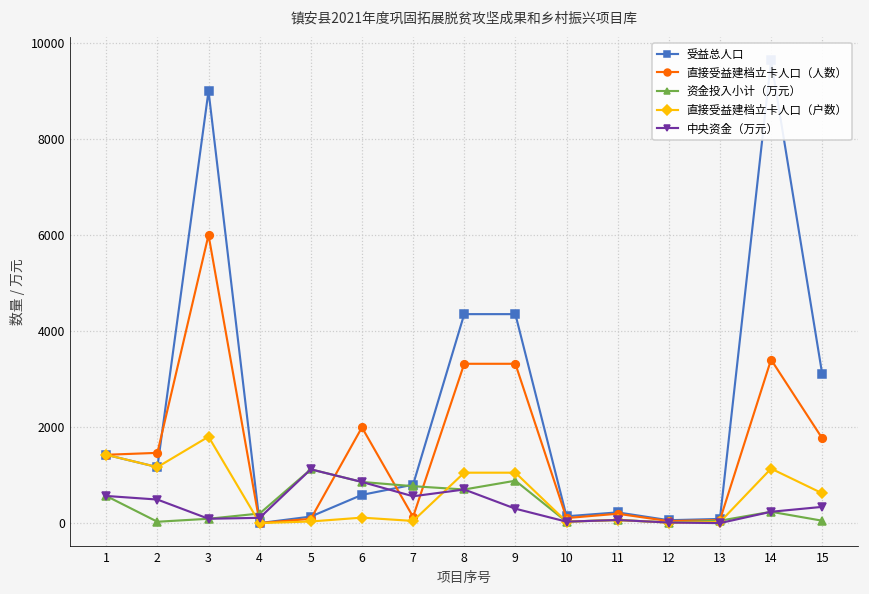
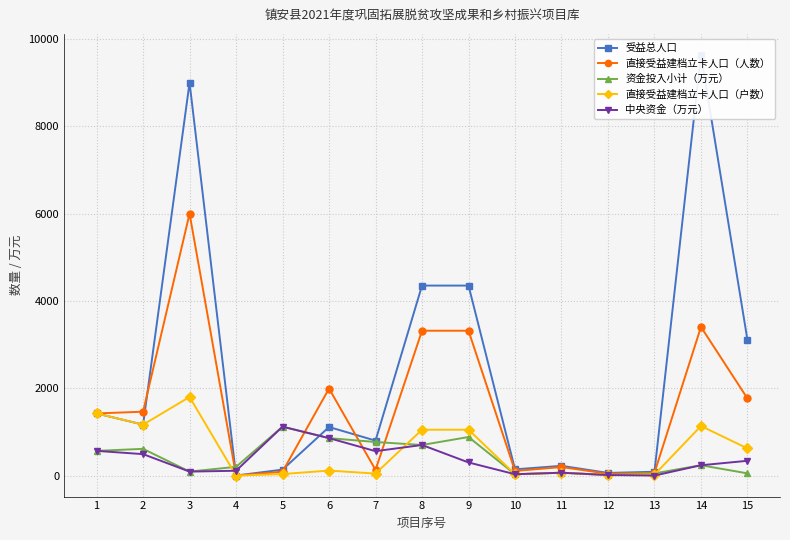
资金投入小计（万元）, 2: 0 -> 600
受益总人口, 6: 600 -> 1100
